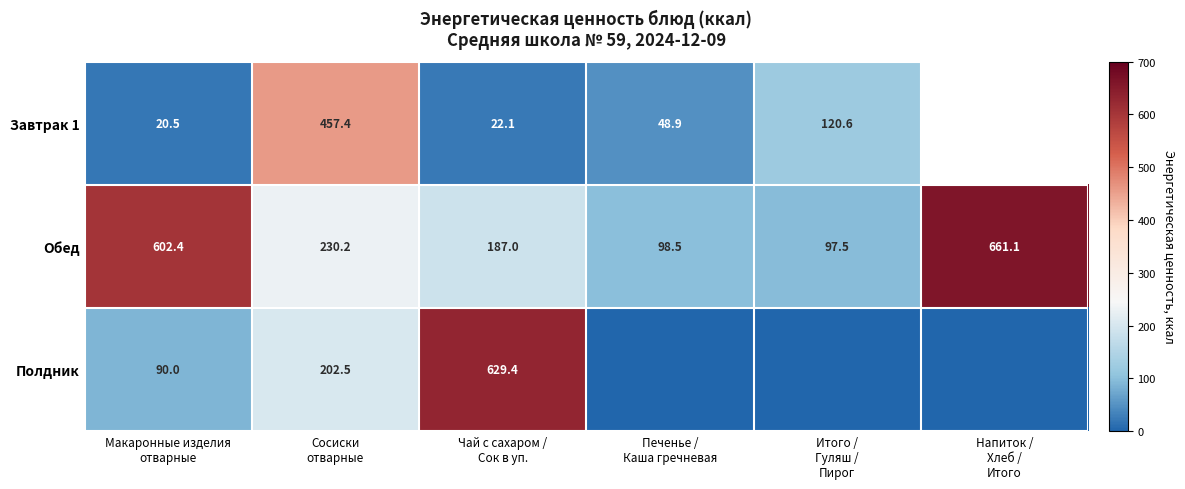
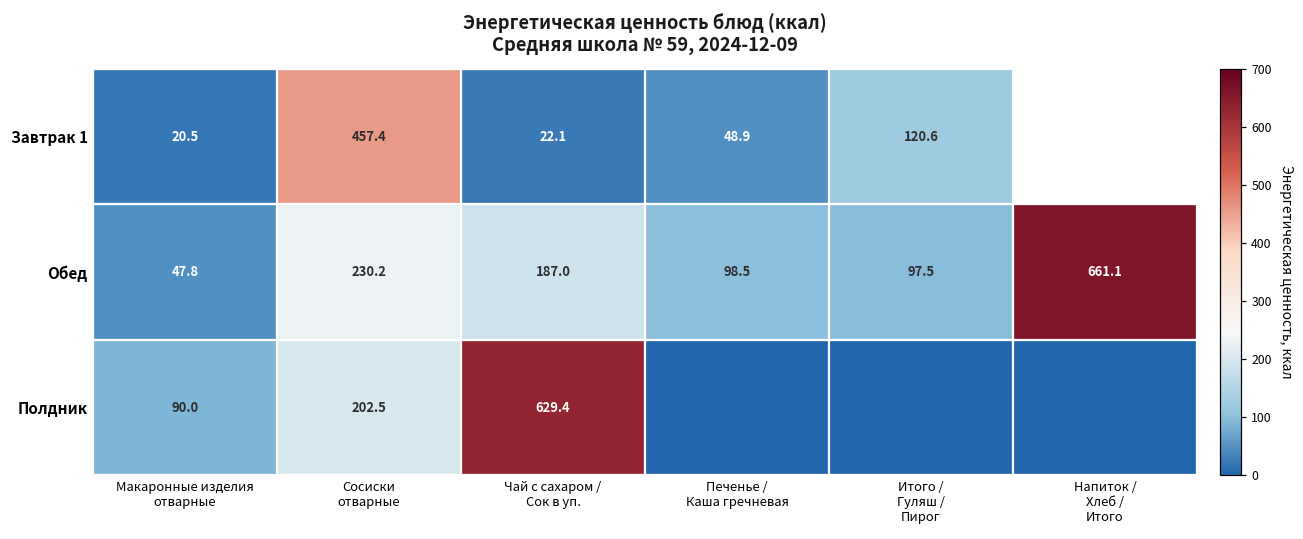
Обед, Макаронные изделия отварные: 602.4 -> 47.8
